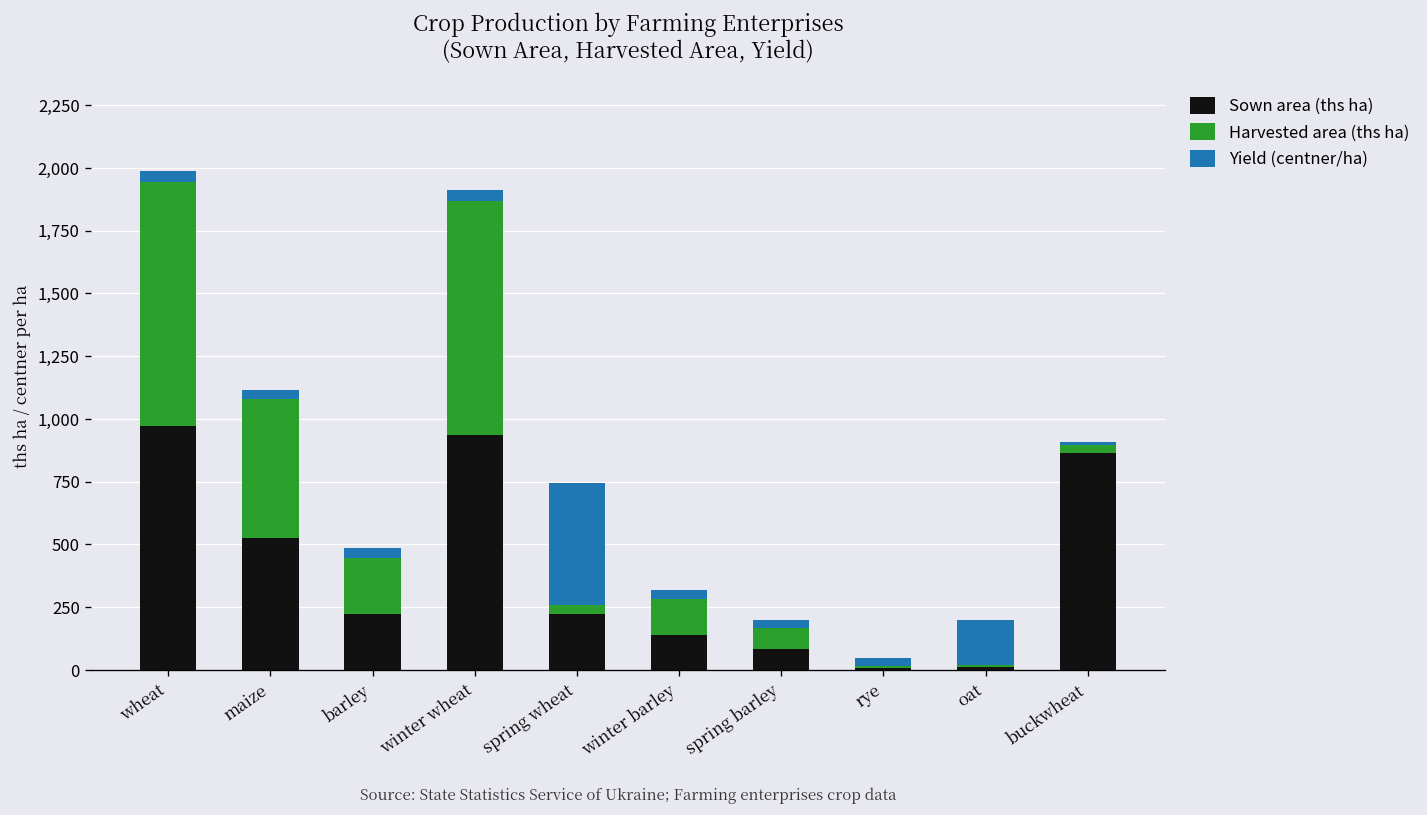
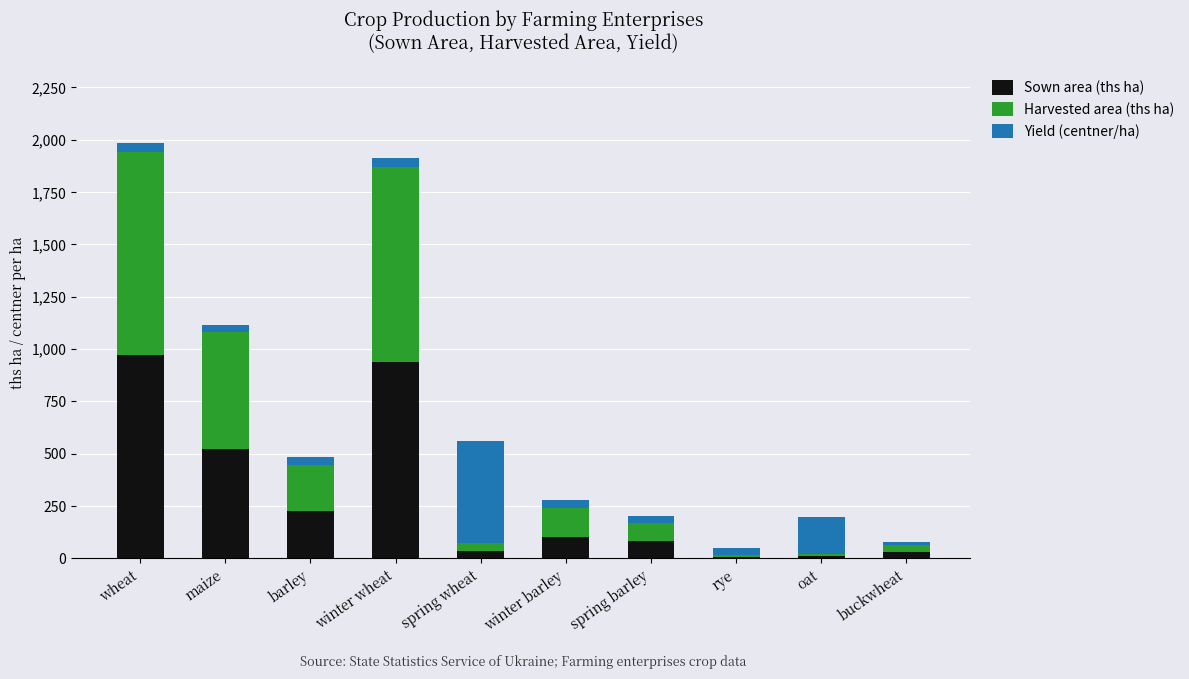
Sown area (ths ha), spring wheat: 220 -> 40
Sown area (ths ha), winter barley: 140 -> 100
Sown area (ths ha), buckwheat: 860 -> 30
